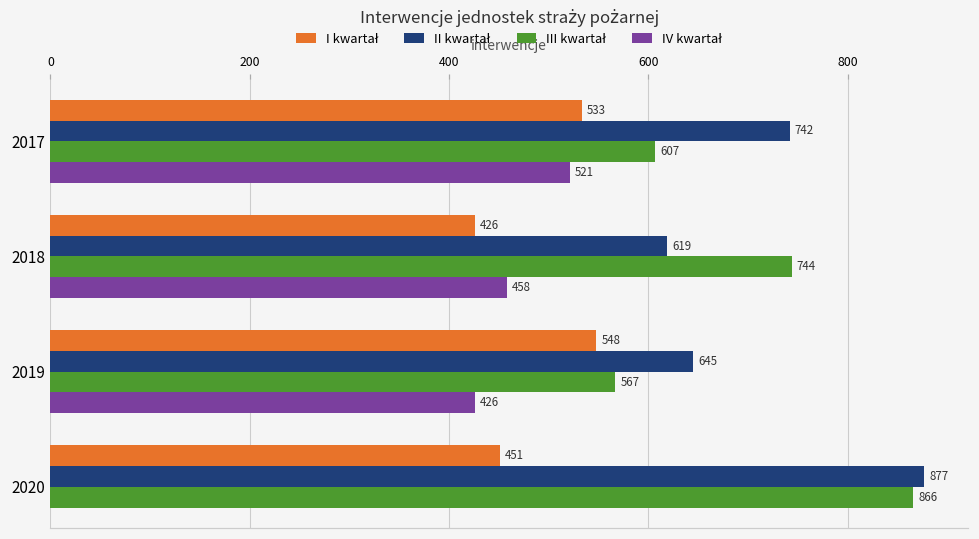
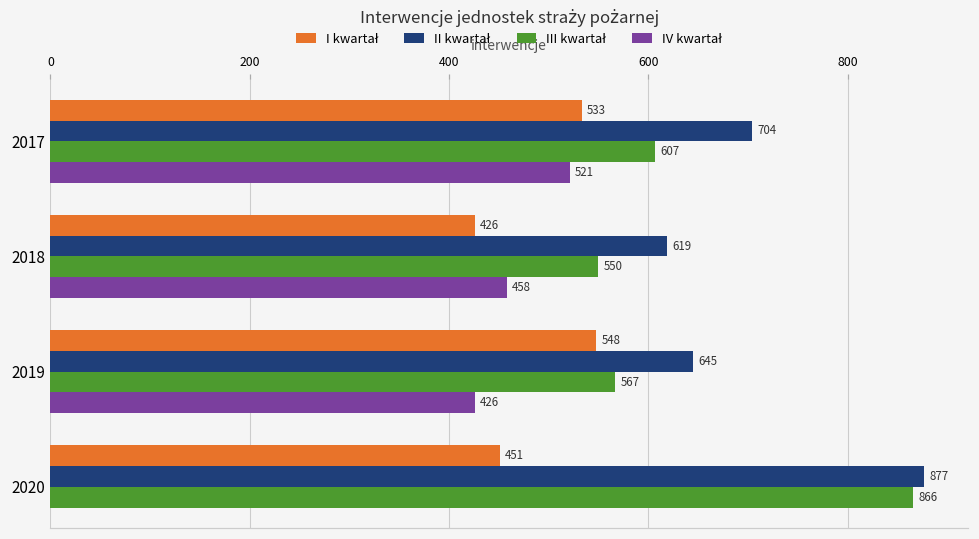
II kwartał, 2017: 742 -> 704
III kwartał, 2018: 744 -> 550
